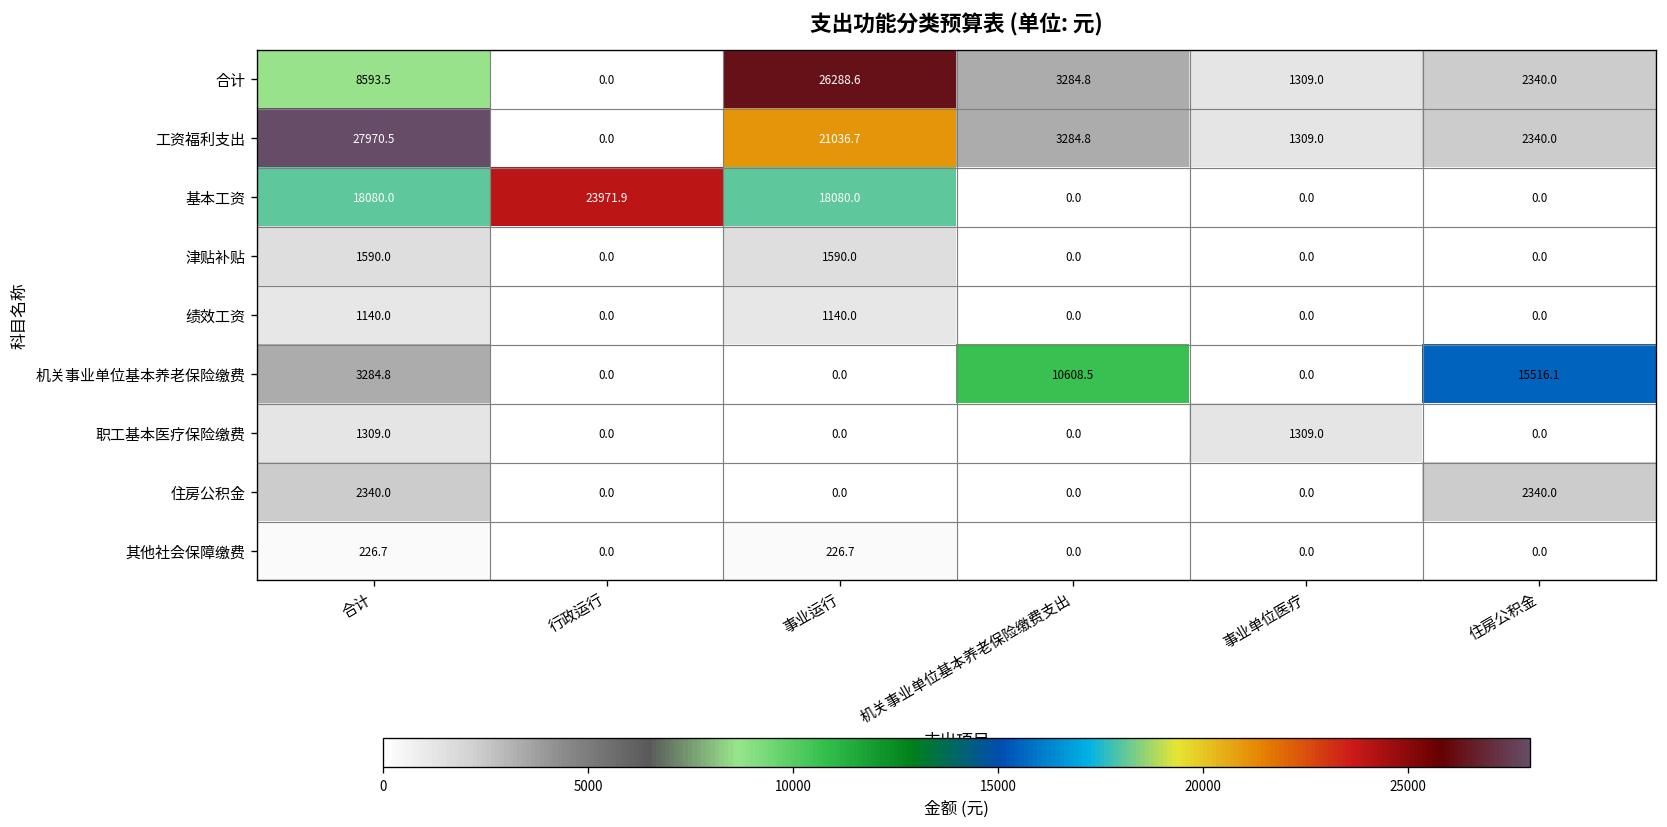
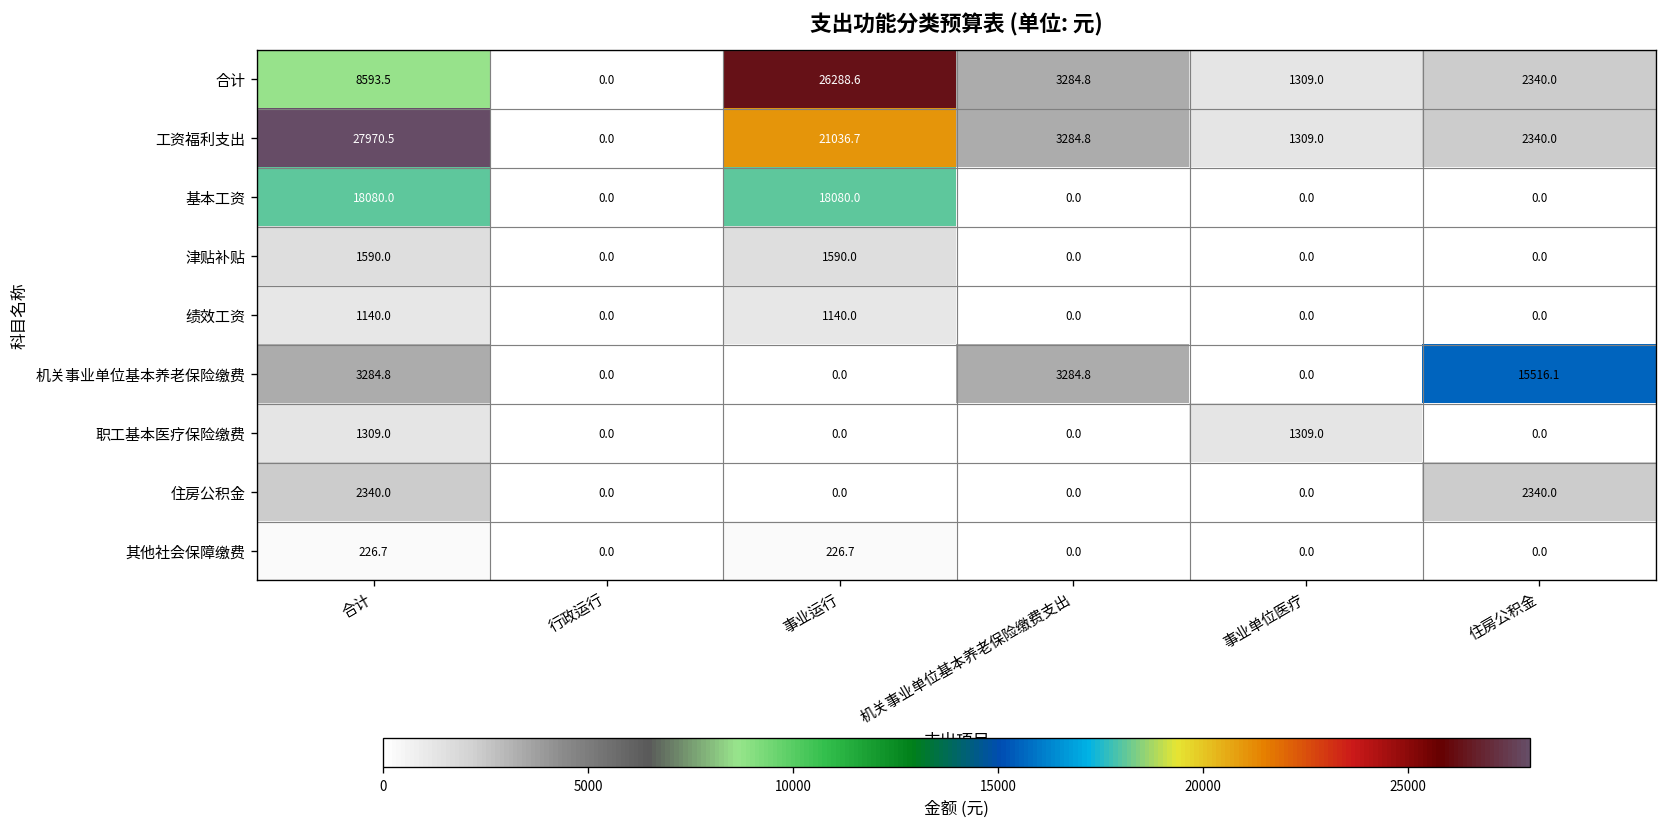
基本工资, 行政运行: 23971.9 -> 0.0
机关事业单位基本养老保险缴费, 机关事业单位基本养老保险缴费支出: 10608.5 -> 3284.8
